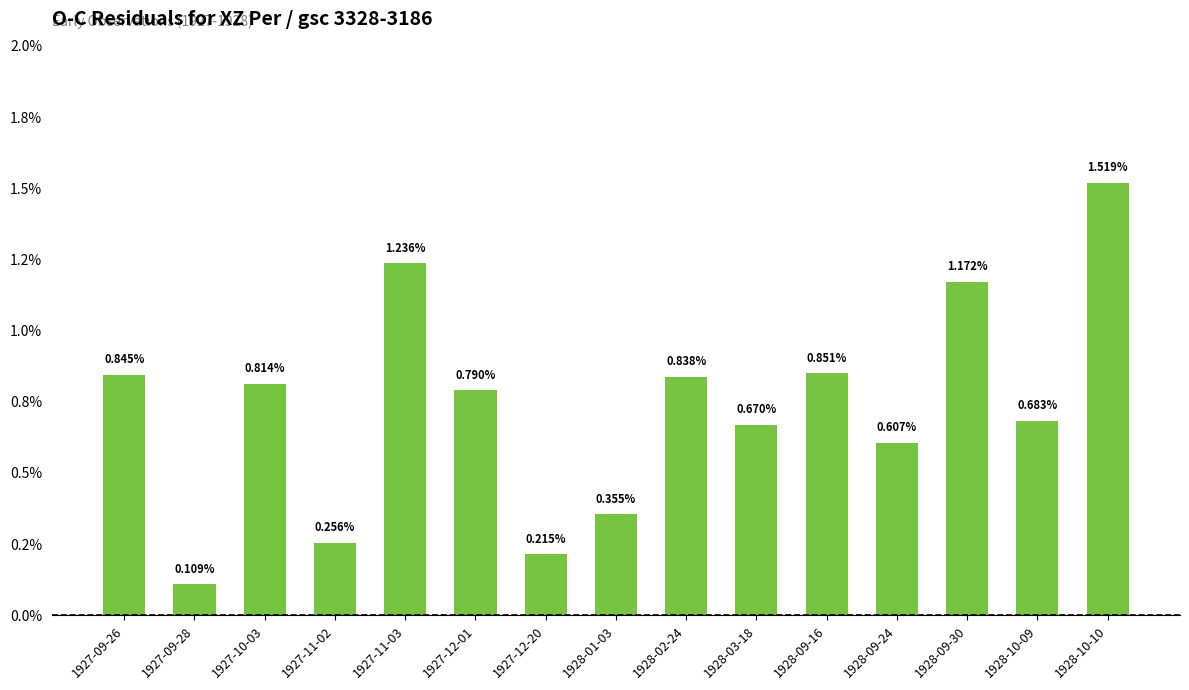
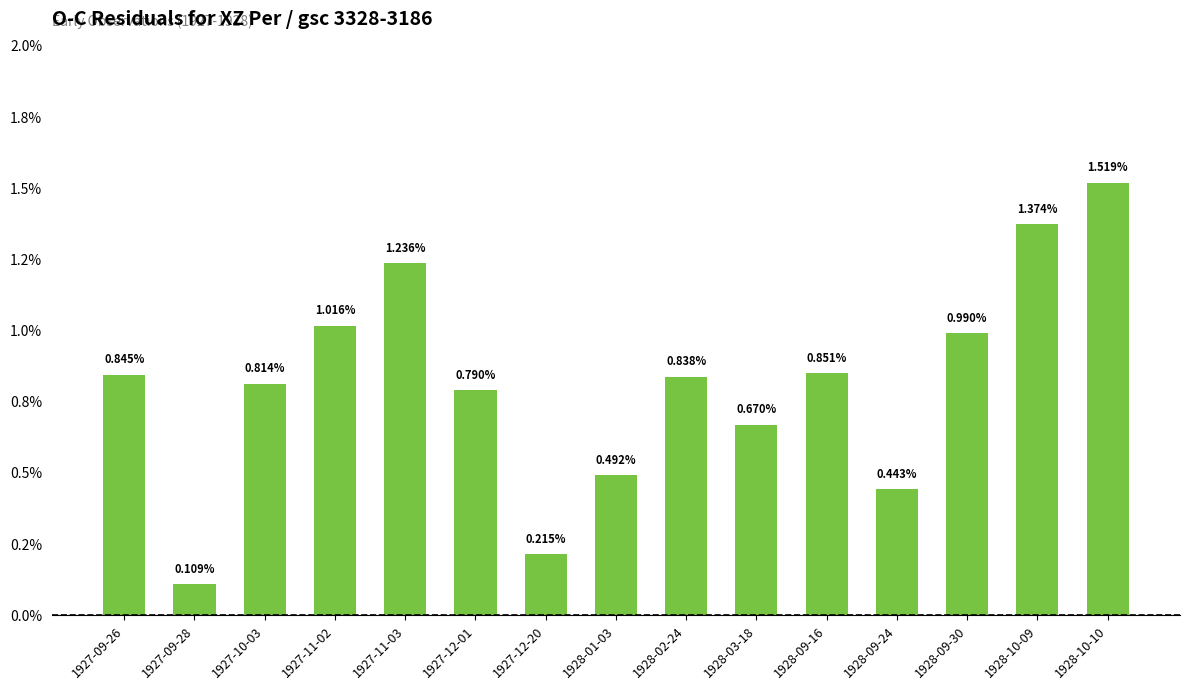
1927-11-02: 0.256% -> 1.016%
1928-01-03: 0.355% -> 0.492%
1928-09-24: 0.607% -> 0.443%
1928-09-30: 1.172% -> 0.990%
1928-10-09: 0.683% -> 1.374%
